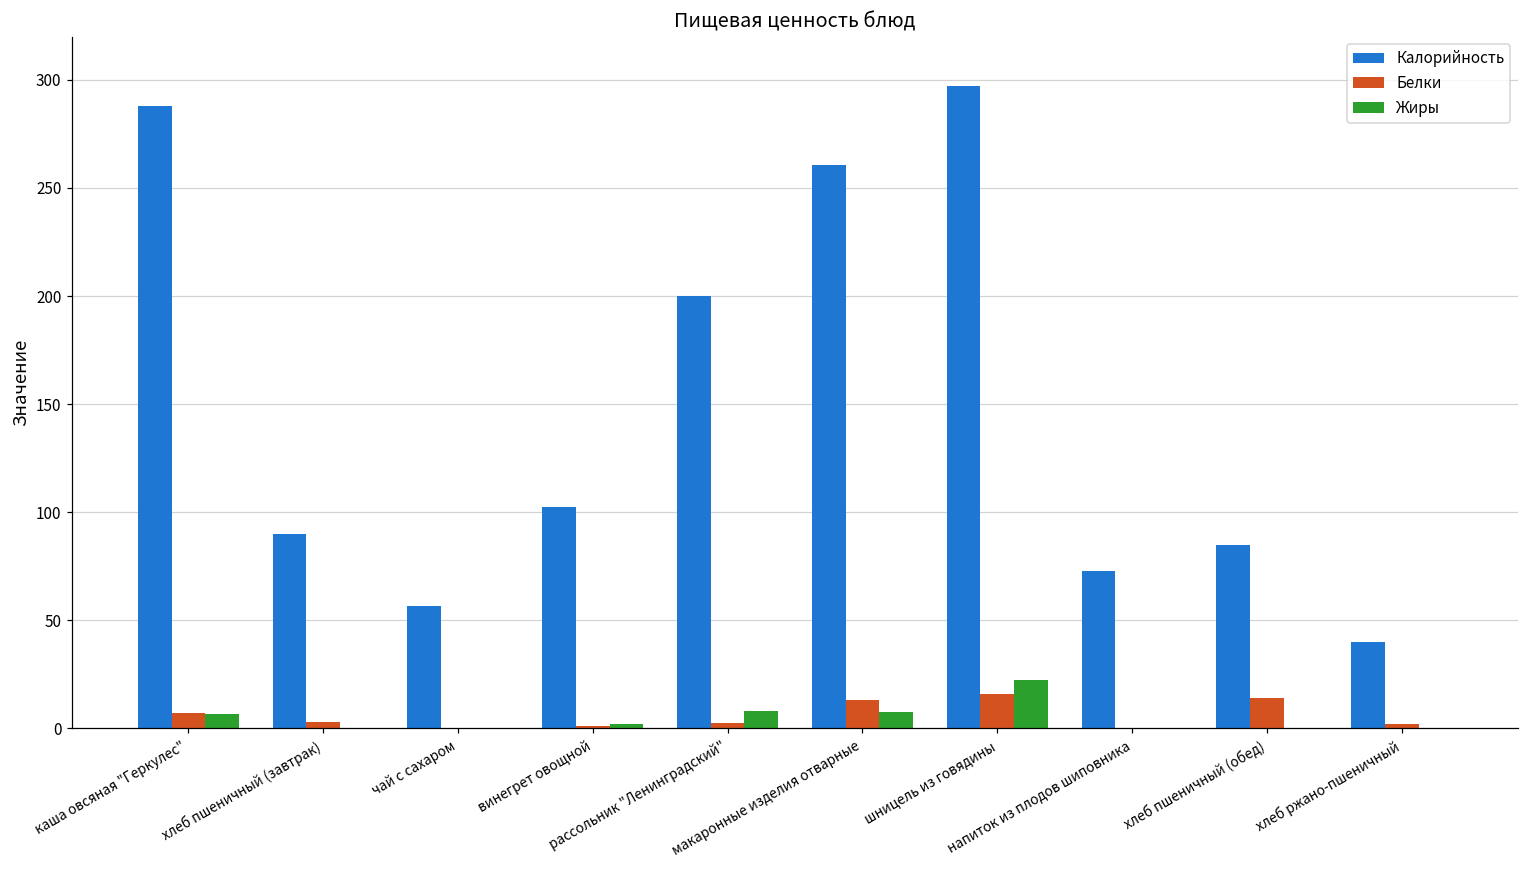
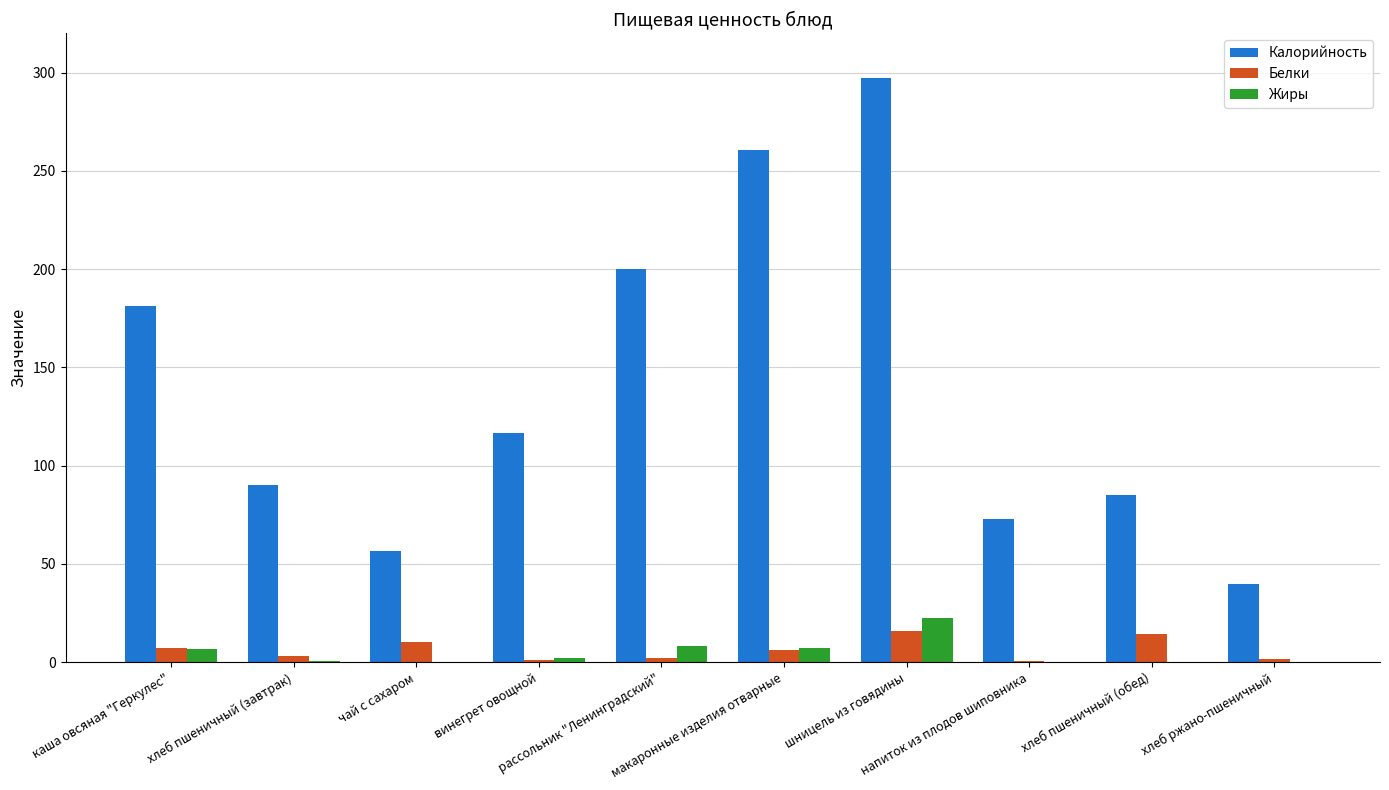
Калорийность, каша овсяная "Геркулес": 288 -> 181
Белки, чай с сахаром: 0 -> 10
Калорийность, винегрет овощной: 102 -> 117
Белки, макаронные изделия отварные: 13 -> 6
